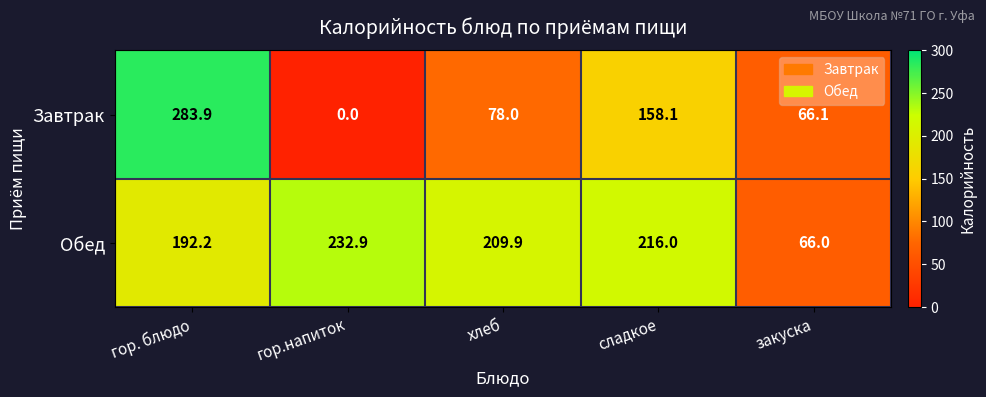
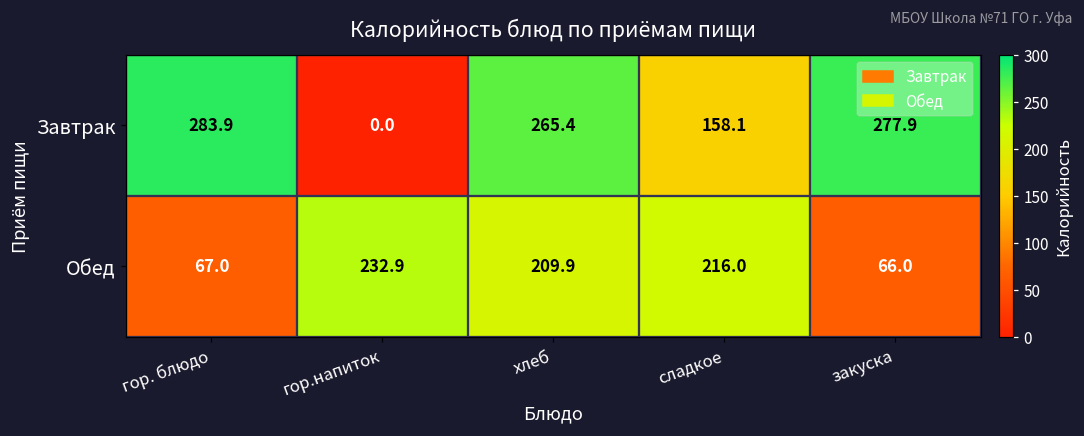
Завтрак, хлеб: 78.0 -> 265.4
Завтрак, закуска: 66.1 -> 277.9
Обед, гор. блюдо: 192.2 -> 67.0
